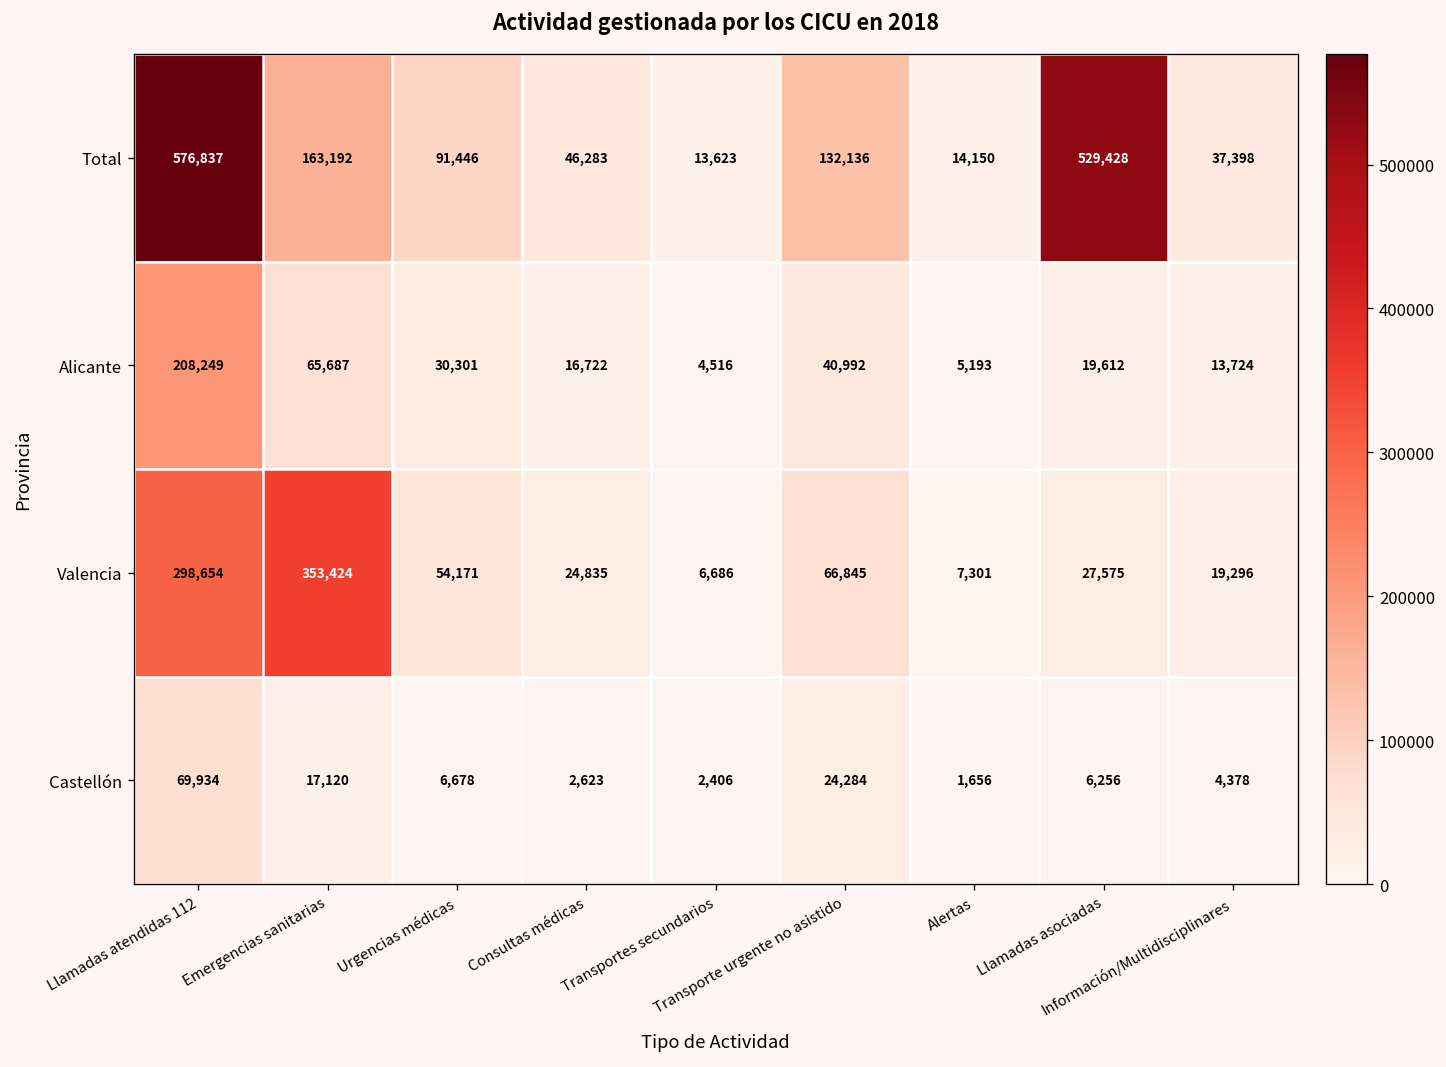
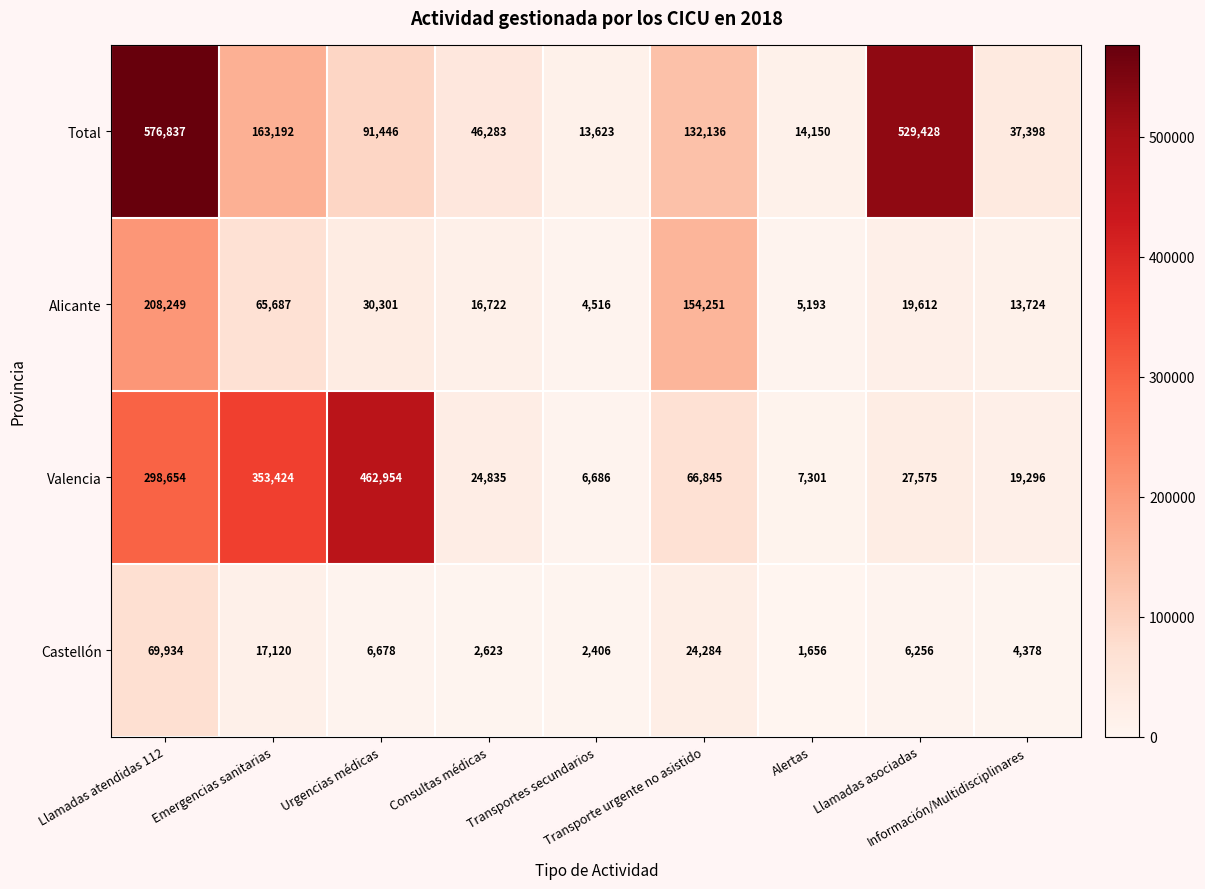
Alicante, Transporte urgente no asistido: 40,992 -> 154,251
Valencia, Urgencias médicas: 54,171 -> 462,954
